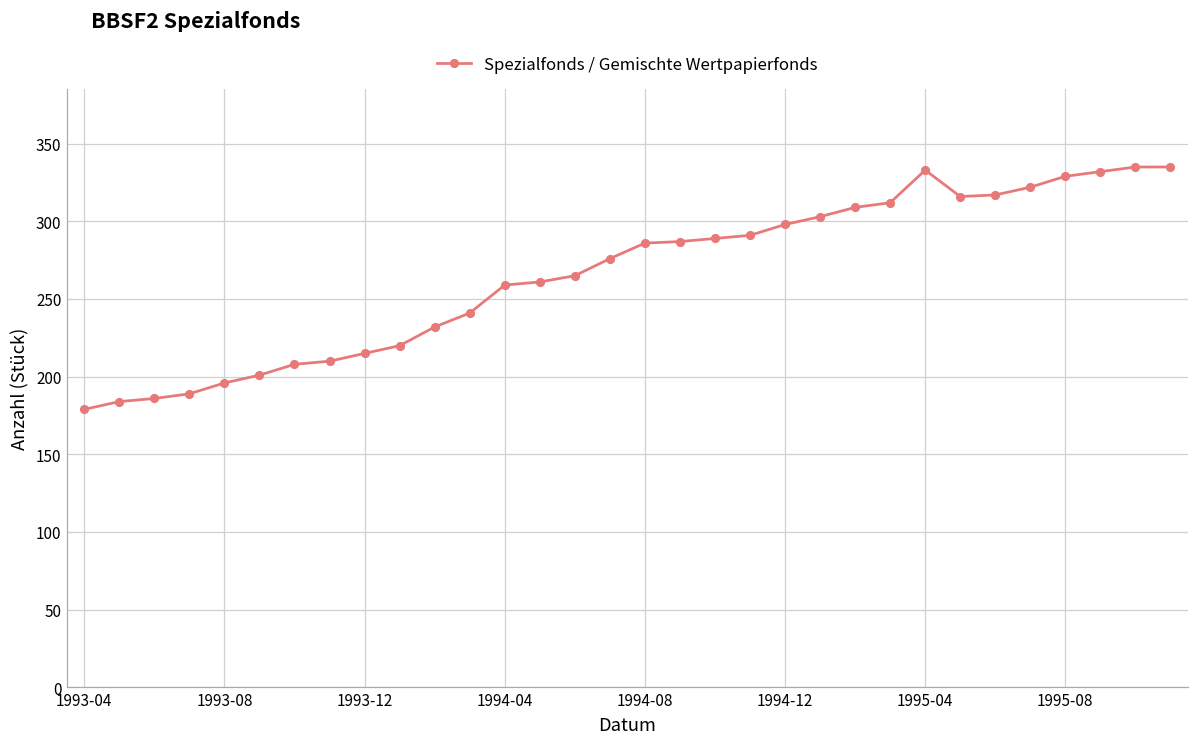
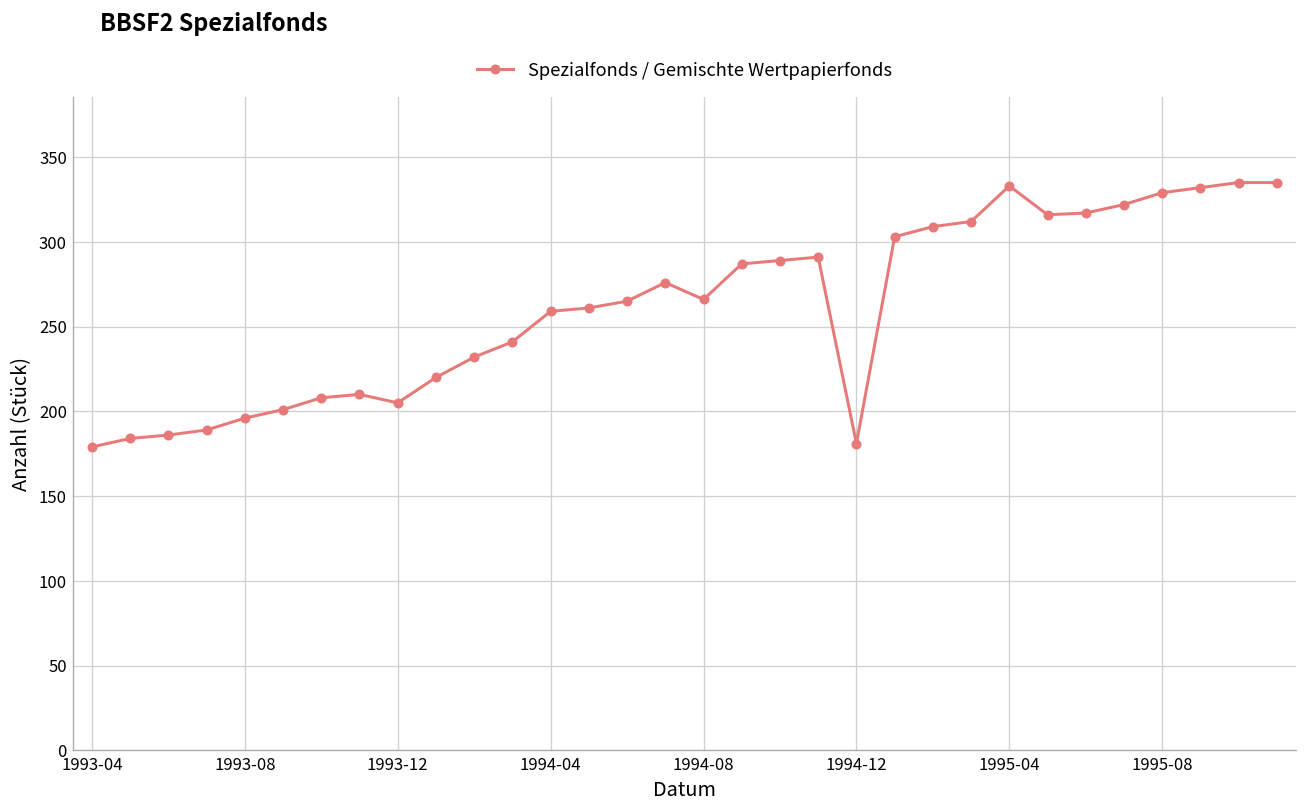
1993-12: 215 -> 205
1994-08: 286 -> 266
1994-12: 298 -> 181
